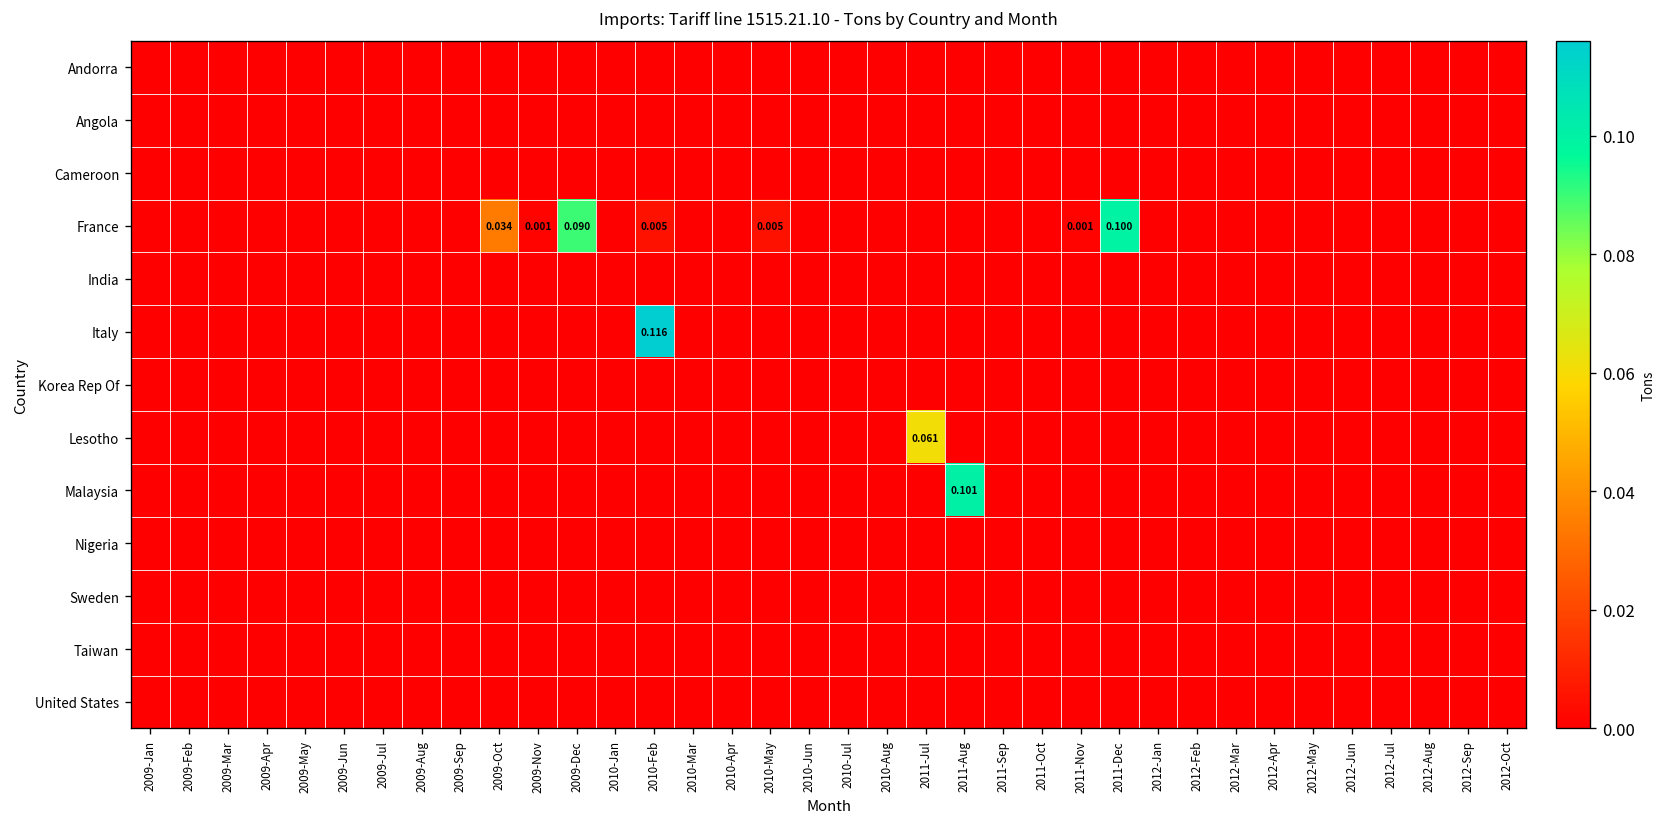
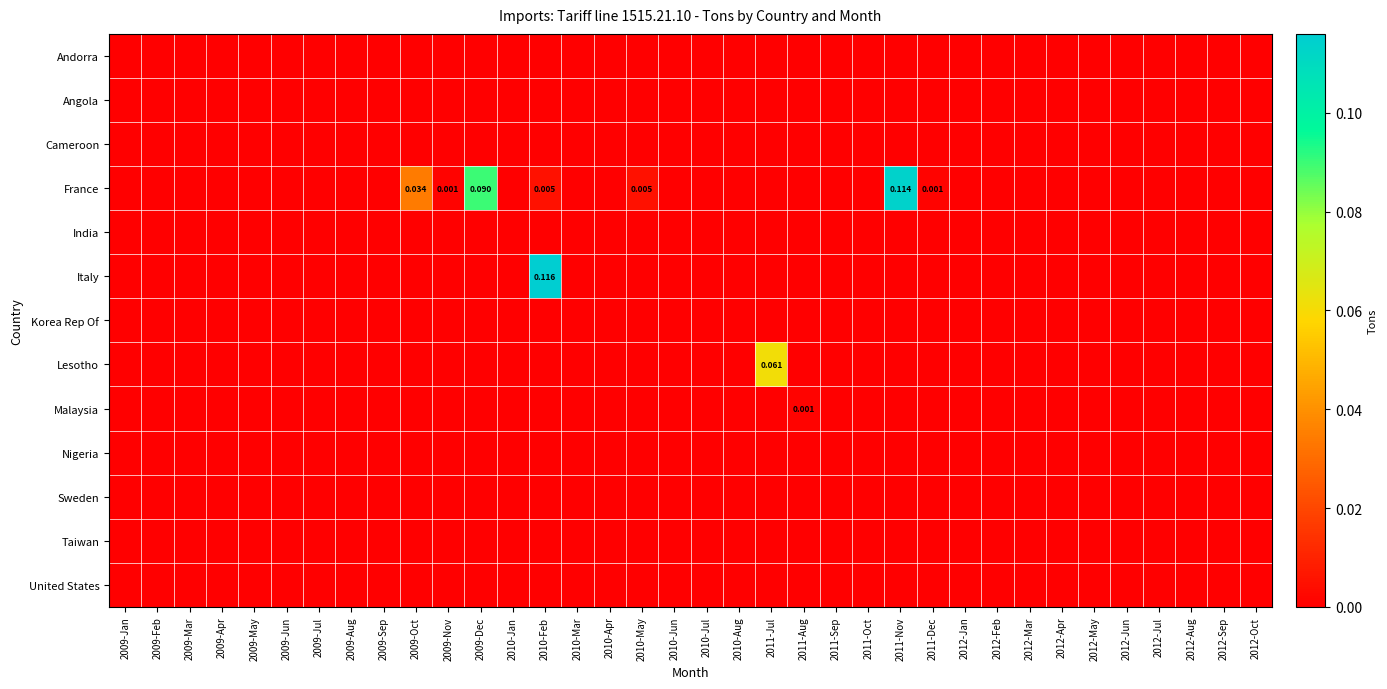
France, 2011-Nov: 0.001 -> 0.114
France, 2011-Dec: 0.100 -> 0.001
Malaysia, 2011-Aug: 0.101 -> 0.001
